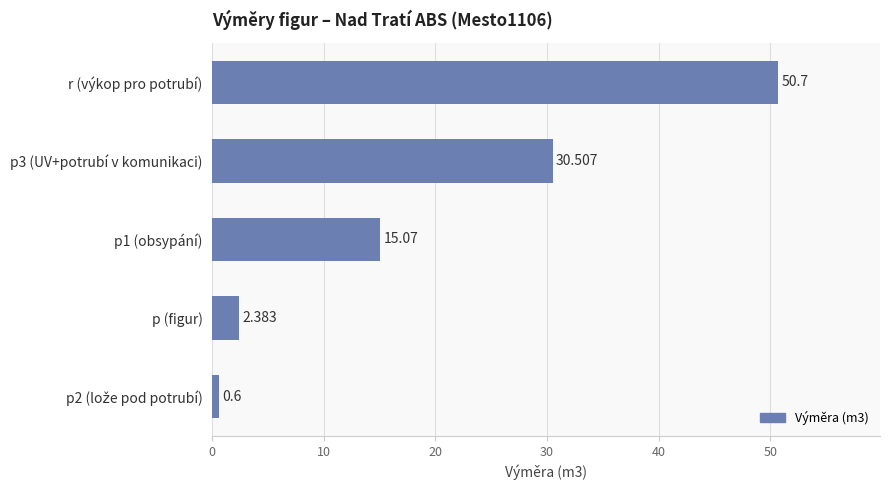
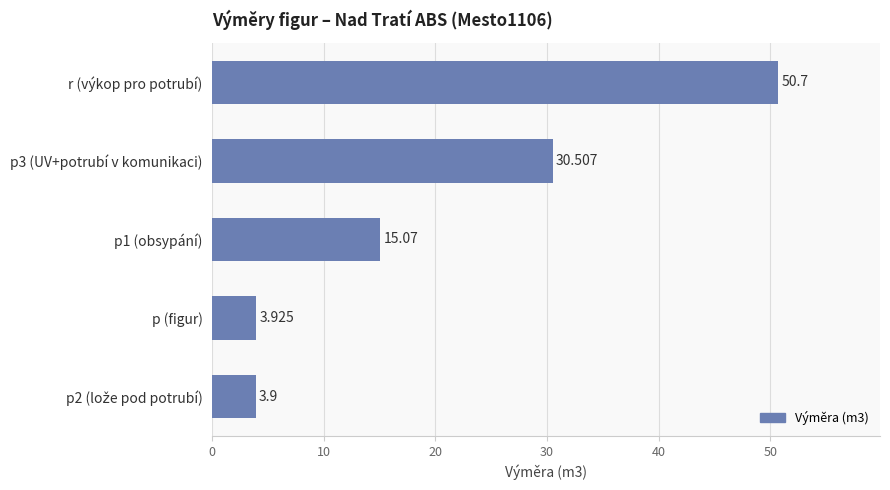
p (figur): 2.383 -> 3.925
p2 (lože pod potrubí): 0.6 -> 3.9
